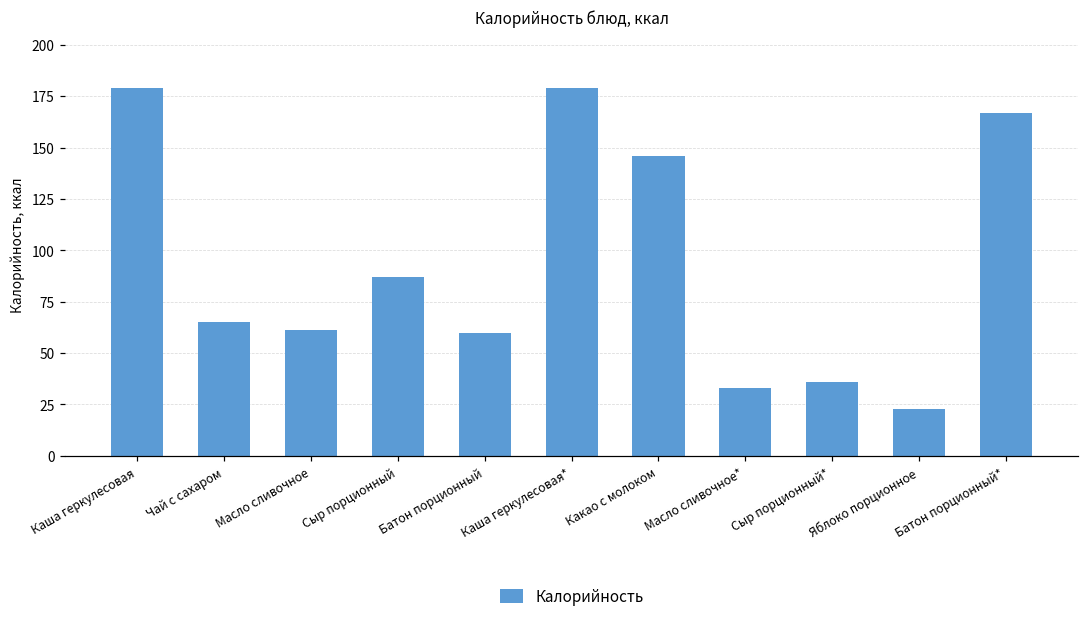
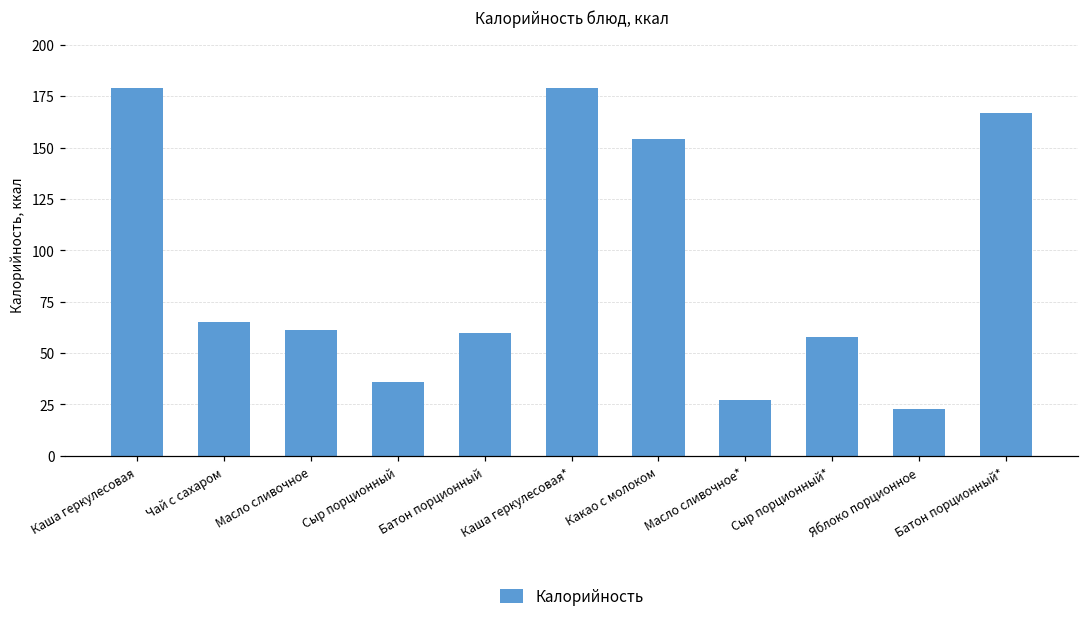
Сыр порционный: 87 -> 36
Какао с молоком: 146 -> 154
Масло сливочное*: 33 -> 27
Сыр порционный*: 36 -> 58
